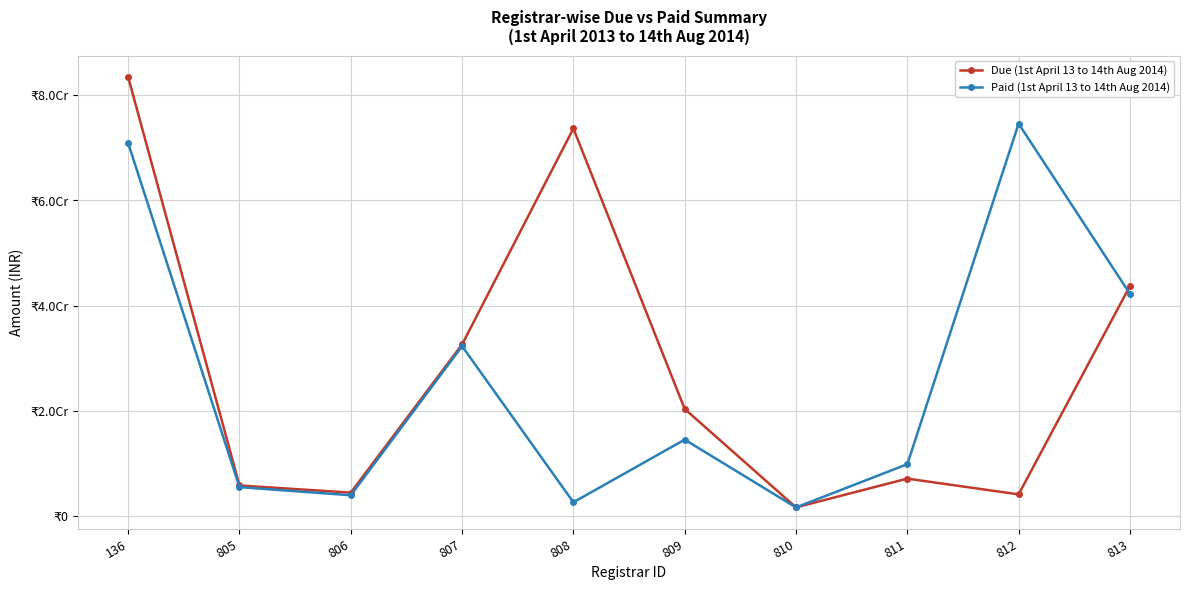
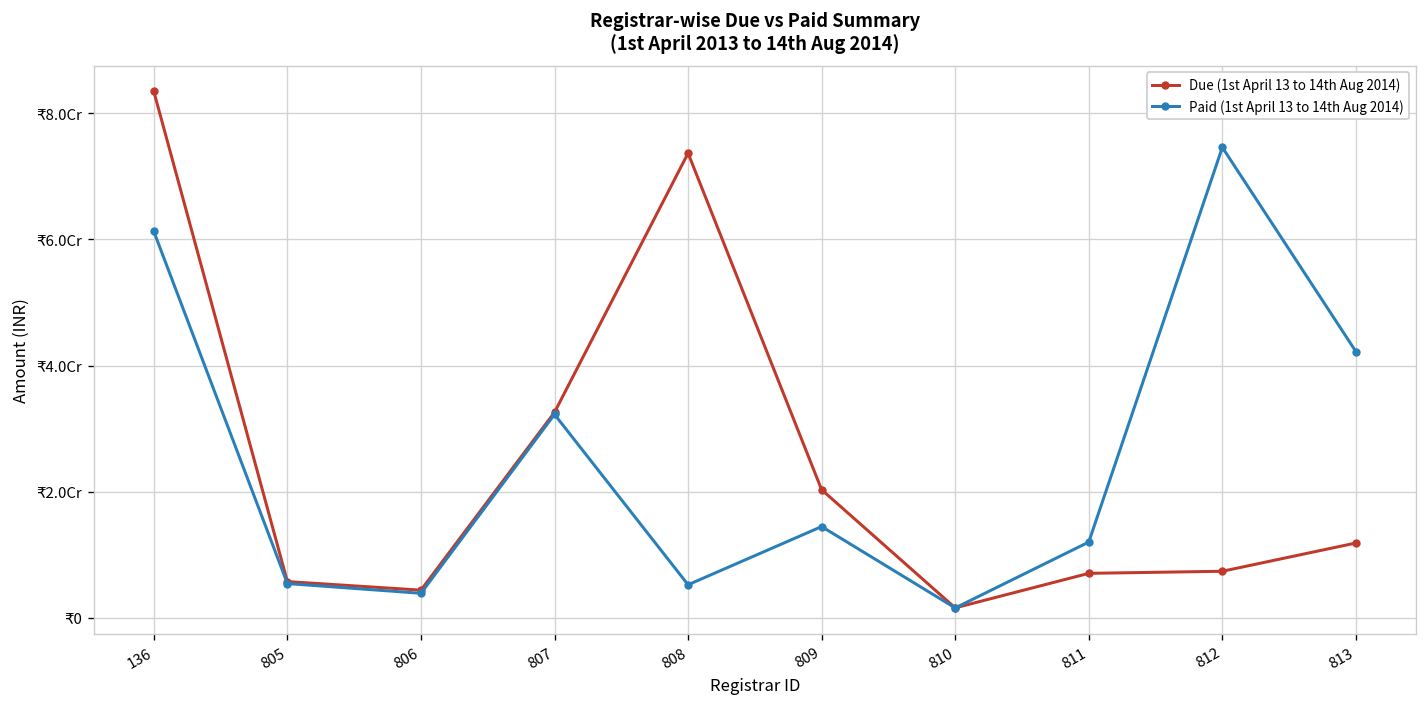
Paid (1st April 13 to 14th Aug 2014), 136: ₹7.1Cr -> ₹6.1Cr
Paid (1st April 13 to 14th Aug 2014), 808: ₹0.3Cr -> ₹0.5Cr
Paid (1st April 13 to 14th Aug 2014), 811: ₹1.0Cr -> ₹1.2Cr
Due (1st April 13 to 14th Aug 2014), 812: ₹0.4Cr -> ₹0.7Cr
Due (1st April 13 to 14th Aug 2014), 813: ₹4.4Cr -> ₹1.2Cr
